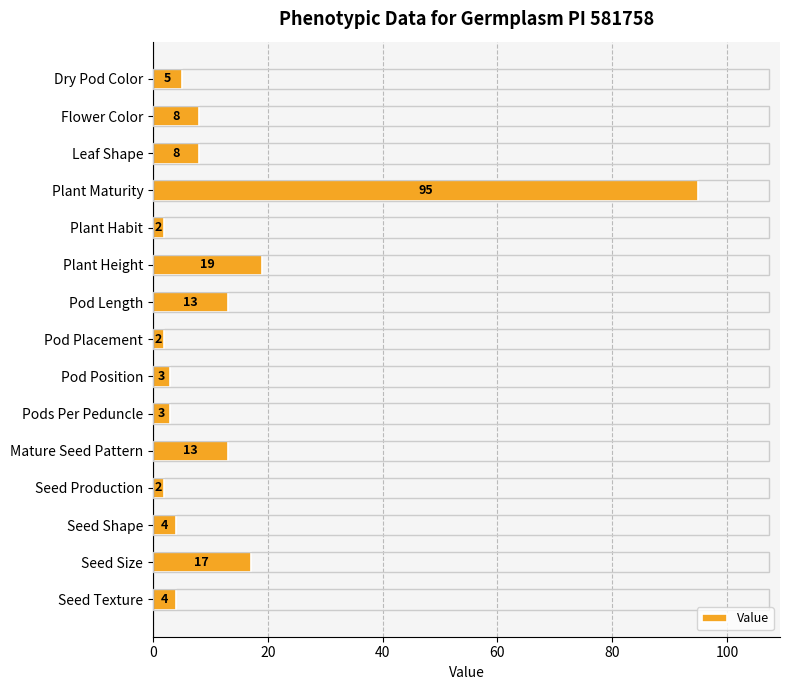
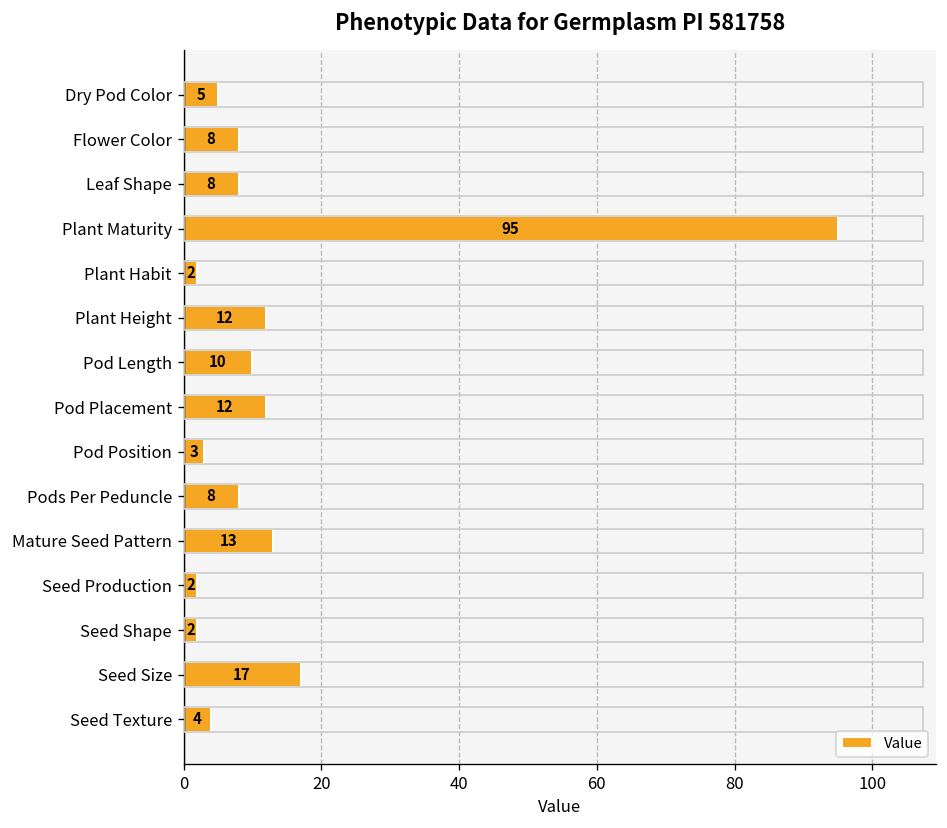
Plant Height: 19 -> 12
Pod Length: 13 -> 10
Pod Placement: 2 -> 12
Pods Per Peduncle: 3 -> 8
Seed Shape: 4 -> 2
